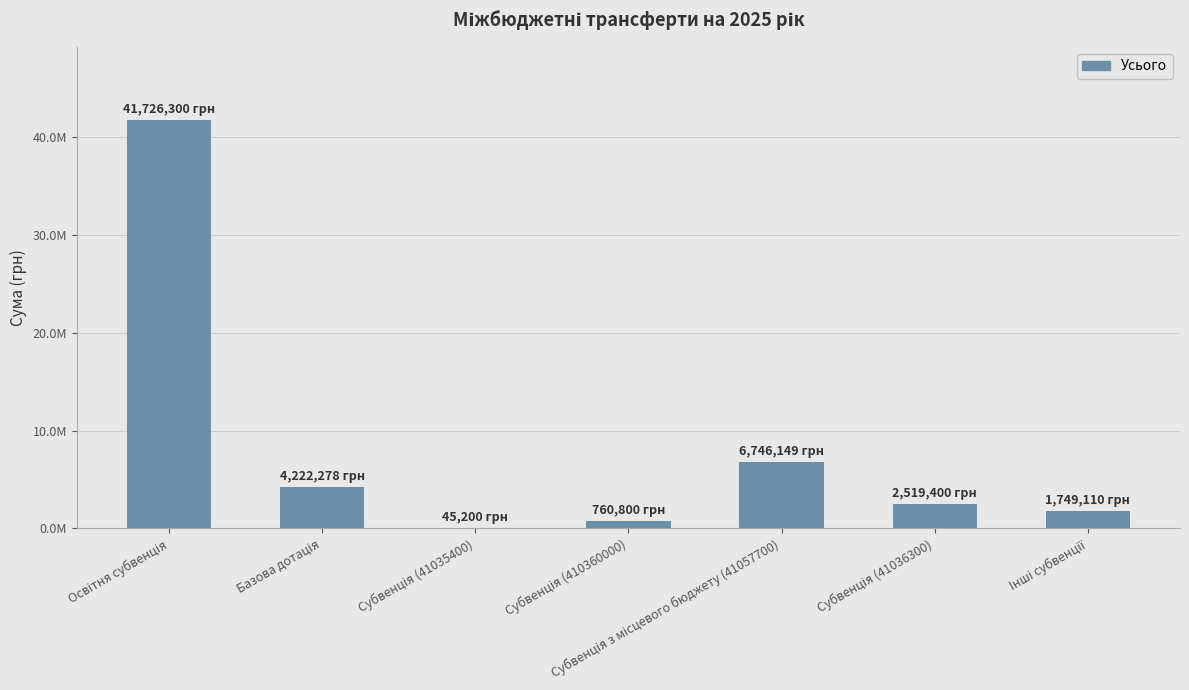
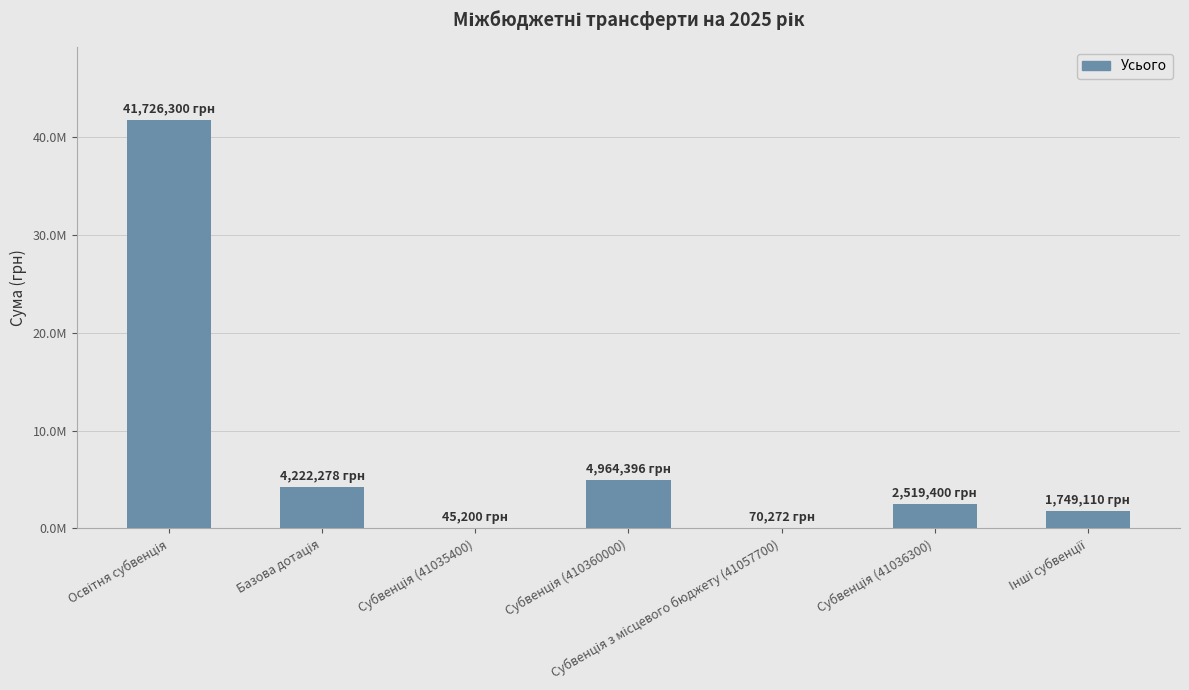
Субвенція (410360000): 760,800 -> 4,964,396
Субвенція з місцевого бюджету (41057700): 6,746,149 -> 70,272
